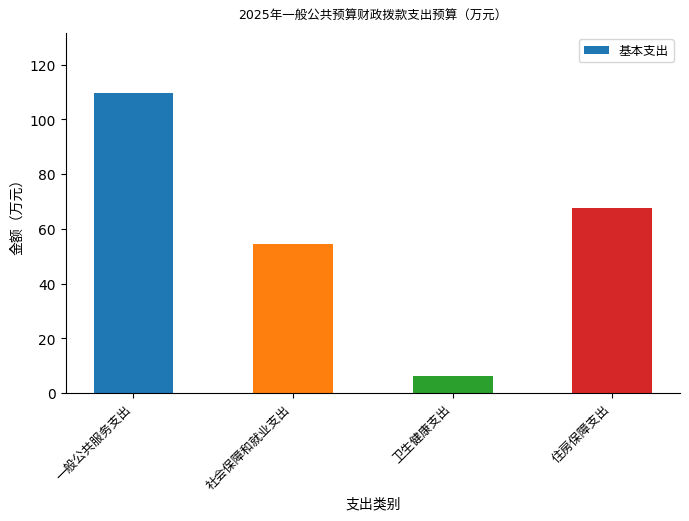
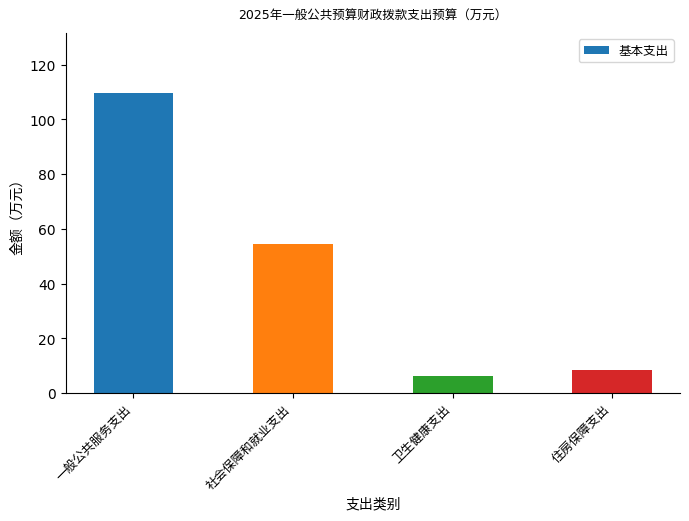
住房保障支出: 68 -> 8
